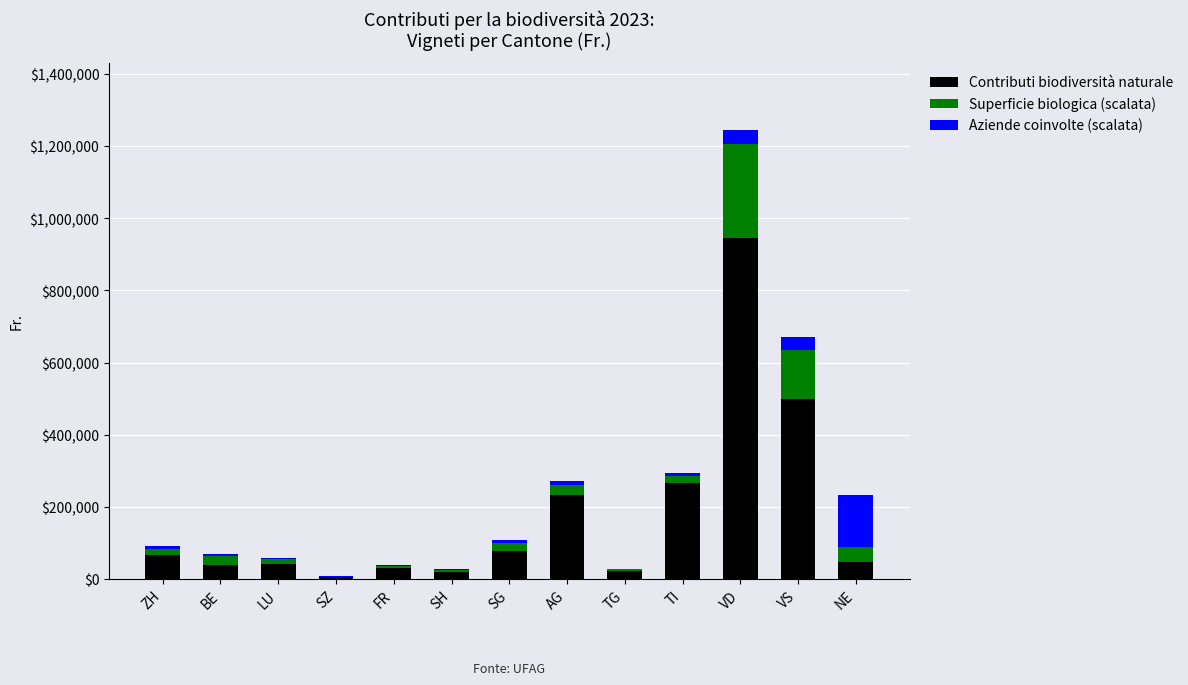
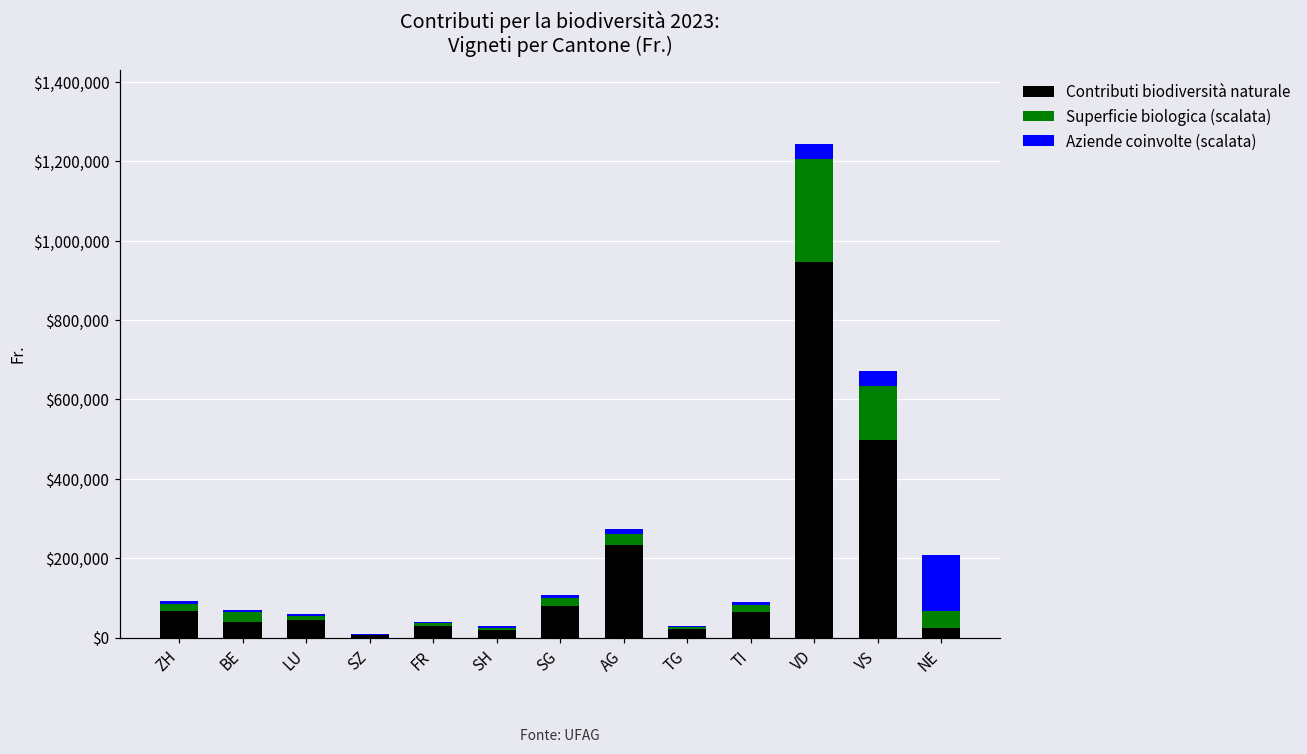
Contributi biodiversità naturale, TI: $270,000 -> $60,000
Contributi biodiversità naturale, NE: $50,000 -> $20,000
